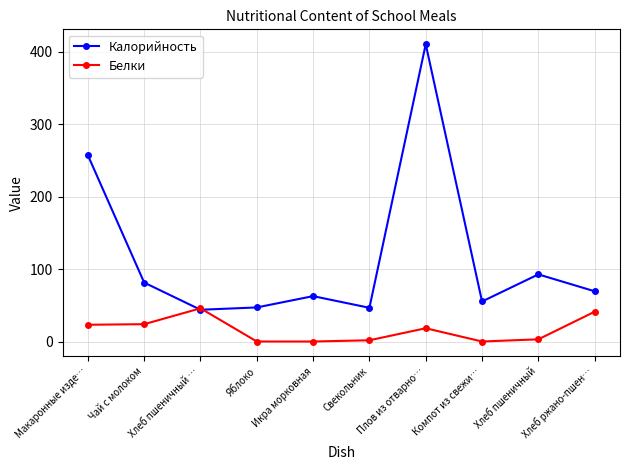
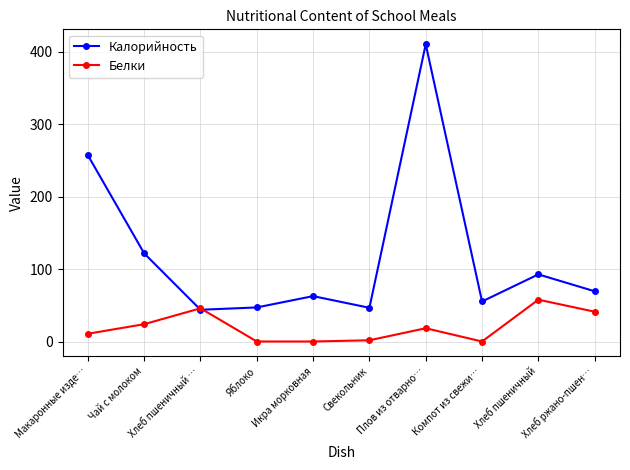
Белки, Макаронные изде…: 20 -> 10
Калорийность, Чай с молоком: 80 -> 120
Белки, Хлеб пшеничный: 0 -> 60
